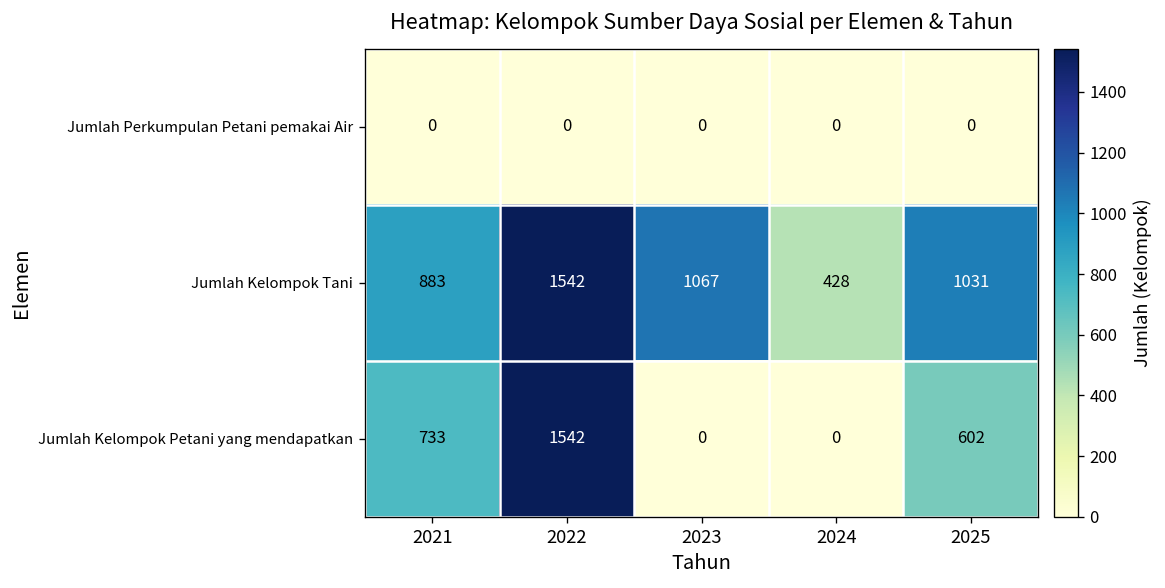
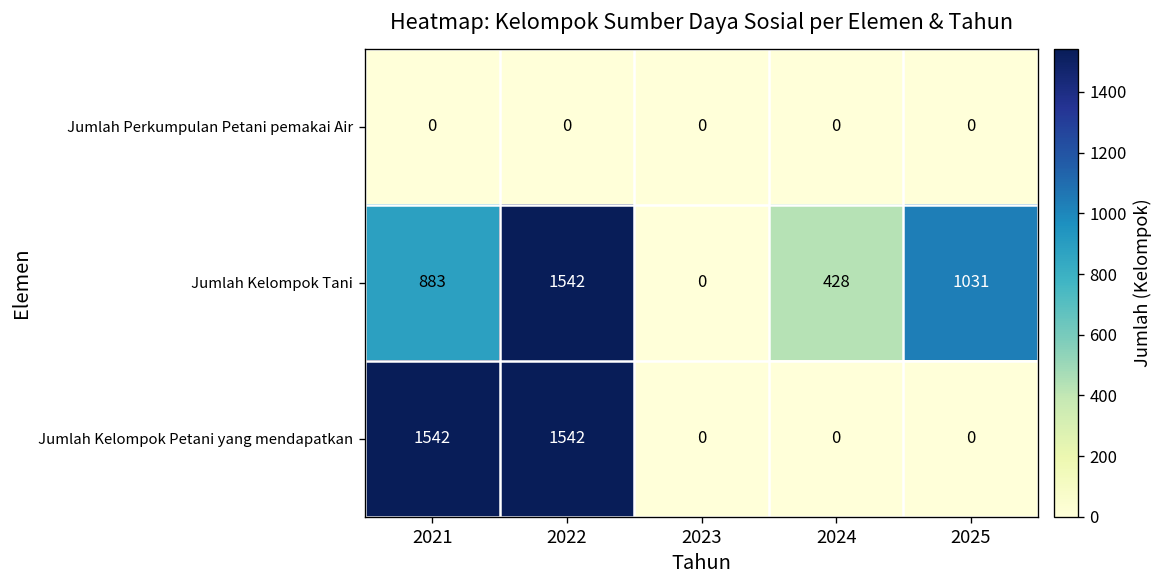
Jumlah Kelompok Tani, 2023: 1067 -> 0
Jumlah Kelompok Petani yang mendapatkan, 2021: 733 -> 1542
Jumlah Kelompok Petani yang mendapatkan, 2025: 602 -> 0
